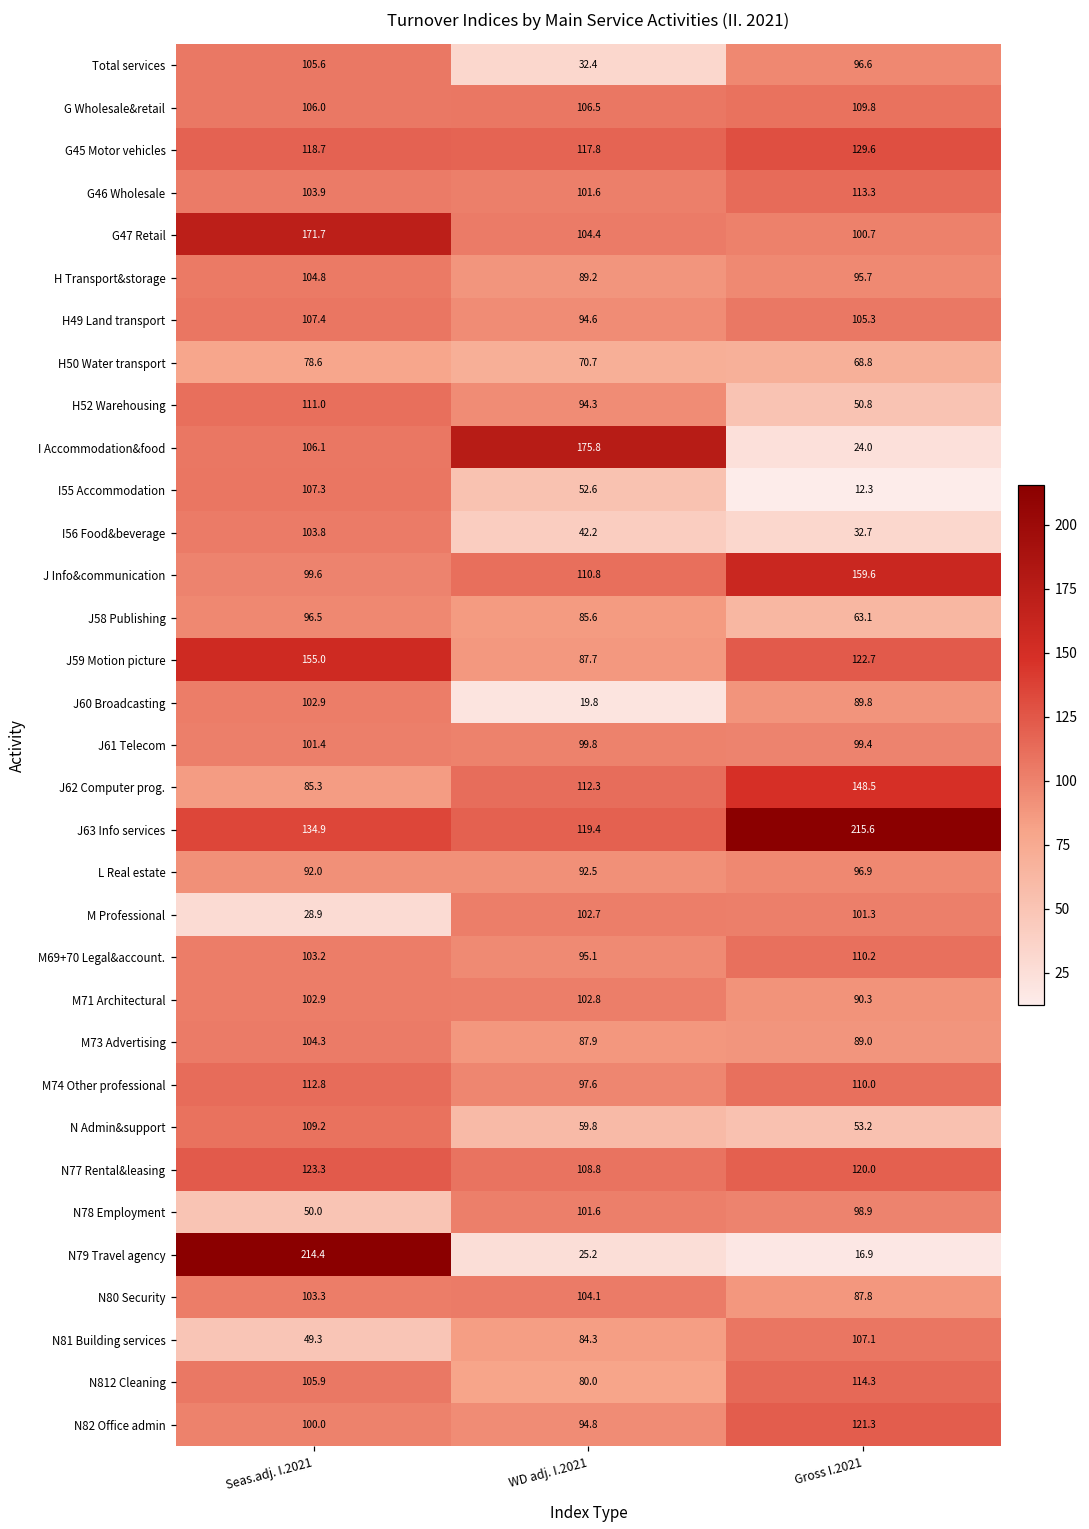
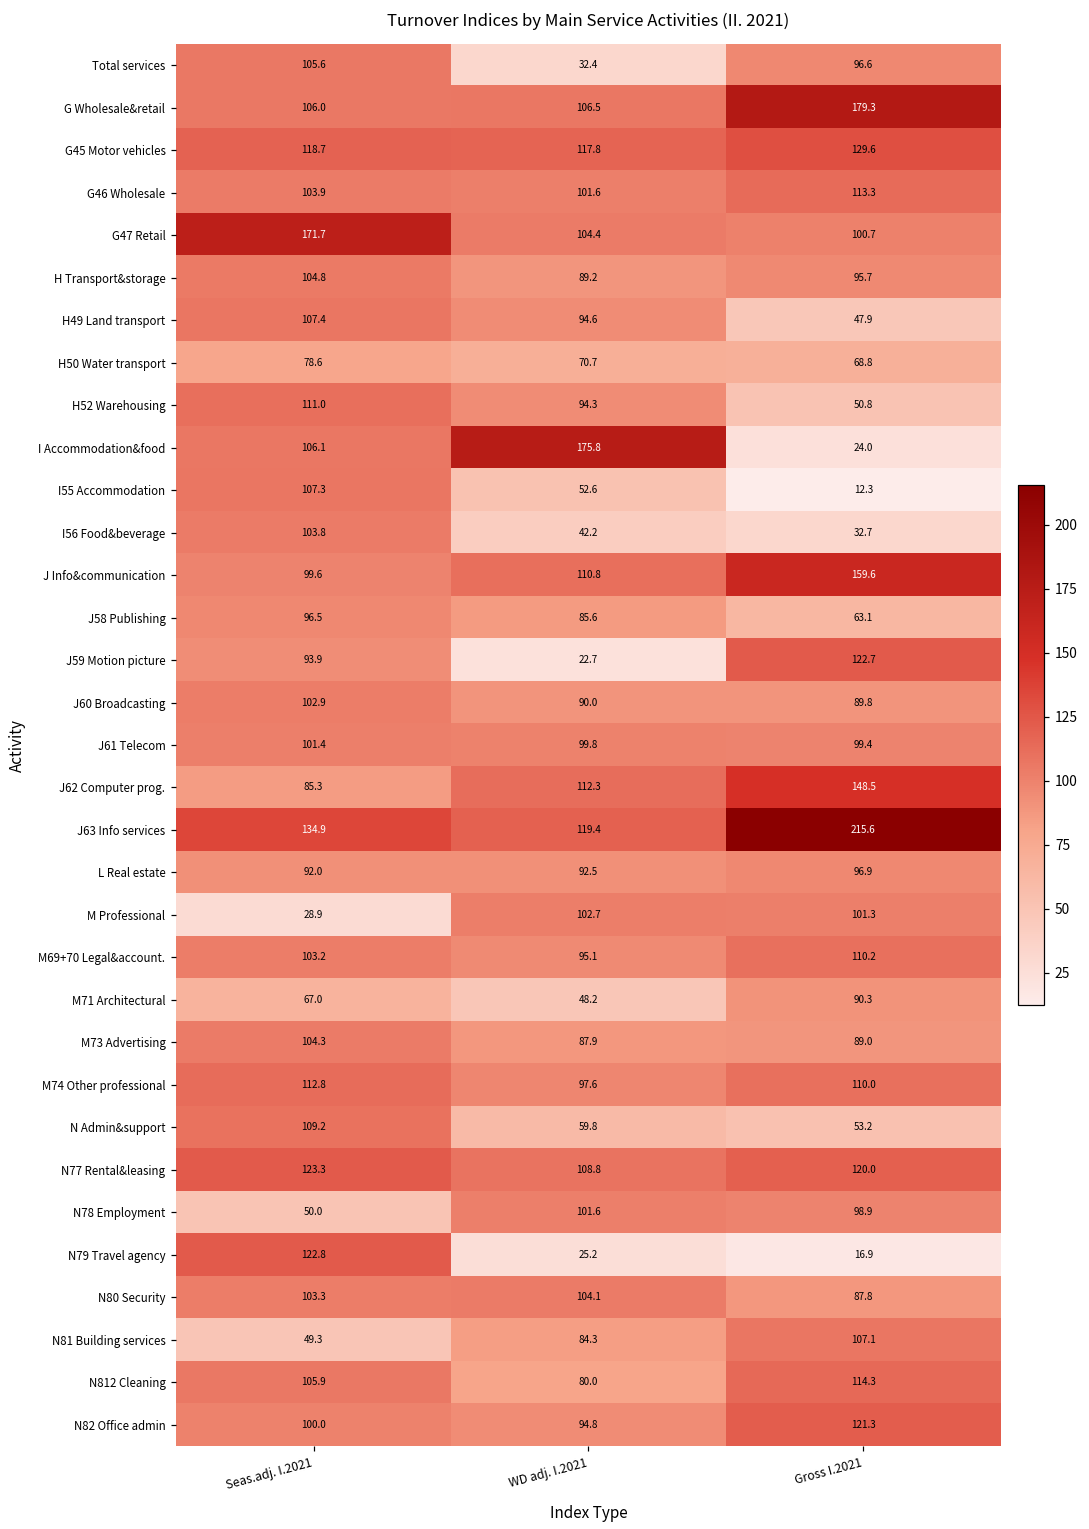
G Wholesale&retail, Gross I.2021: 109.8 -> 179.3
H49 Land transport, Gross I.2021: 105.3 -> 47.9
J59 Motion picture, Seas.adj. I.2021: 155.0 -> 93.9
J59 Motion picture, WD adj. I.2021: 87.7 -> 22.7
J60 Broadcasting, WD adj. I.2021: 19.8 -> 90.0
M71 Architectural, Seas.adj. I.2021: 102.9 -> 67.0
M71 Architectural, WD adj. I.2021: 102.8 -> 48.2
N79 Travel agency, Seas.adj. I.2021: 214.4 -> 122.8
